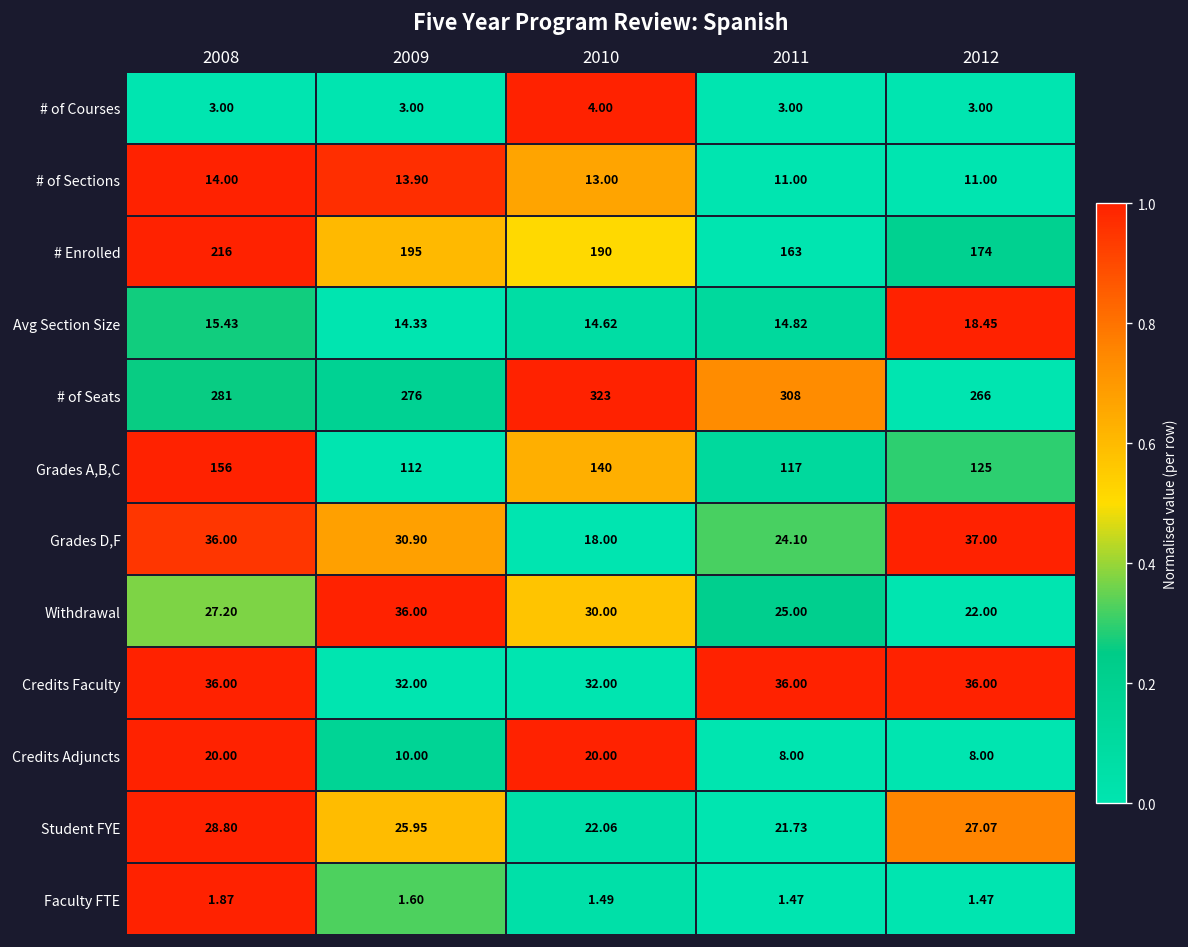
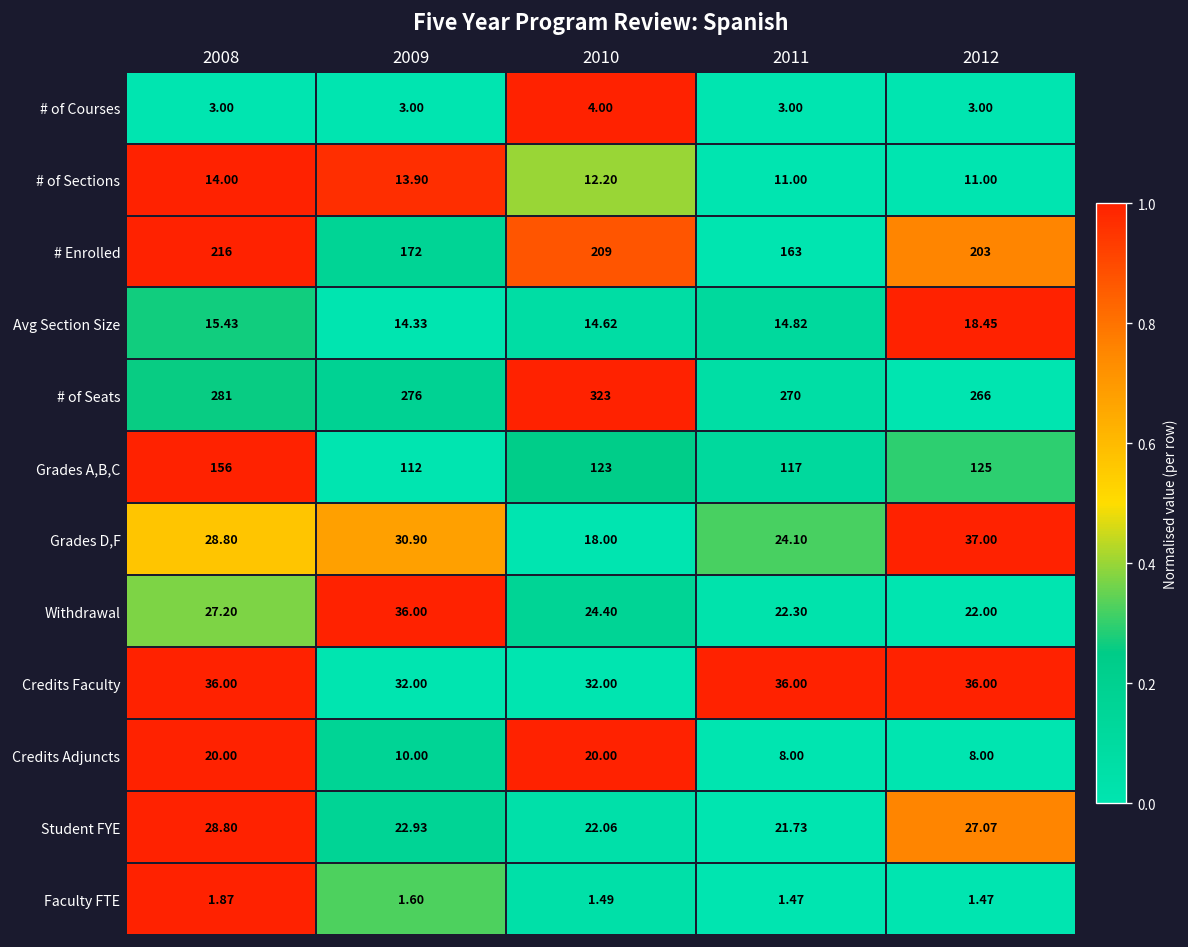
# of Sections, 2010: 13.00 -> 12.20
# Enrolled, 2009: 195 -> 172
# Enrolled, 2010: 190 -> 209
# Enrolled, 2012: 174 -> 203
# of Seats, 2011: 308 -> 270
Grades A,B,C, 2010: 140 -> 123
Grades D,F, 2008: 36.00 -> 28.80
Withdrawal, 2010: 30.00 -> 24.40
Withdrawal, 2011: 25.00 -> 22.30
Student FYE, 2009: 25.95 -> 22.93
